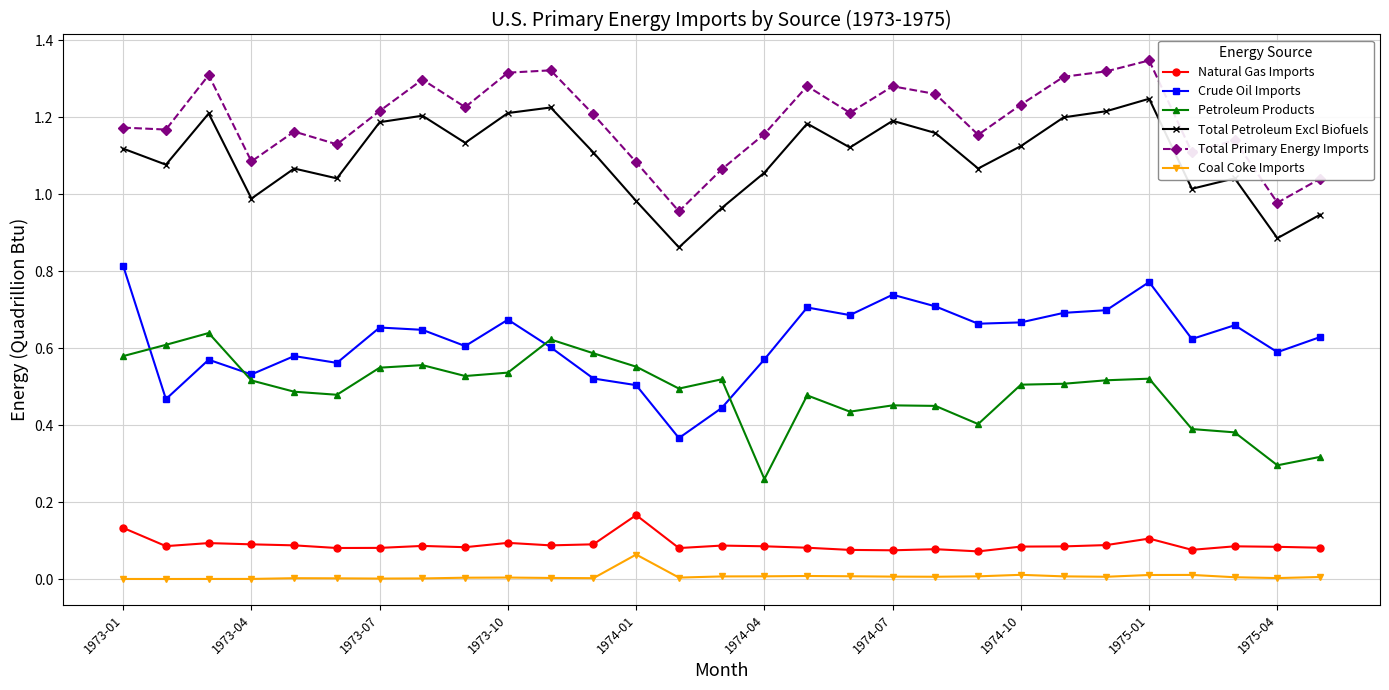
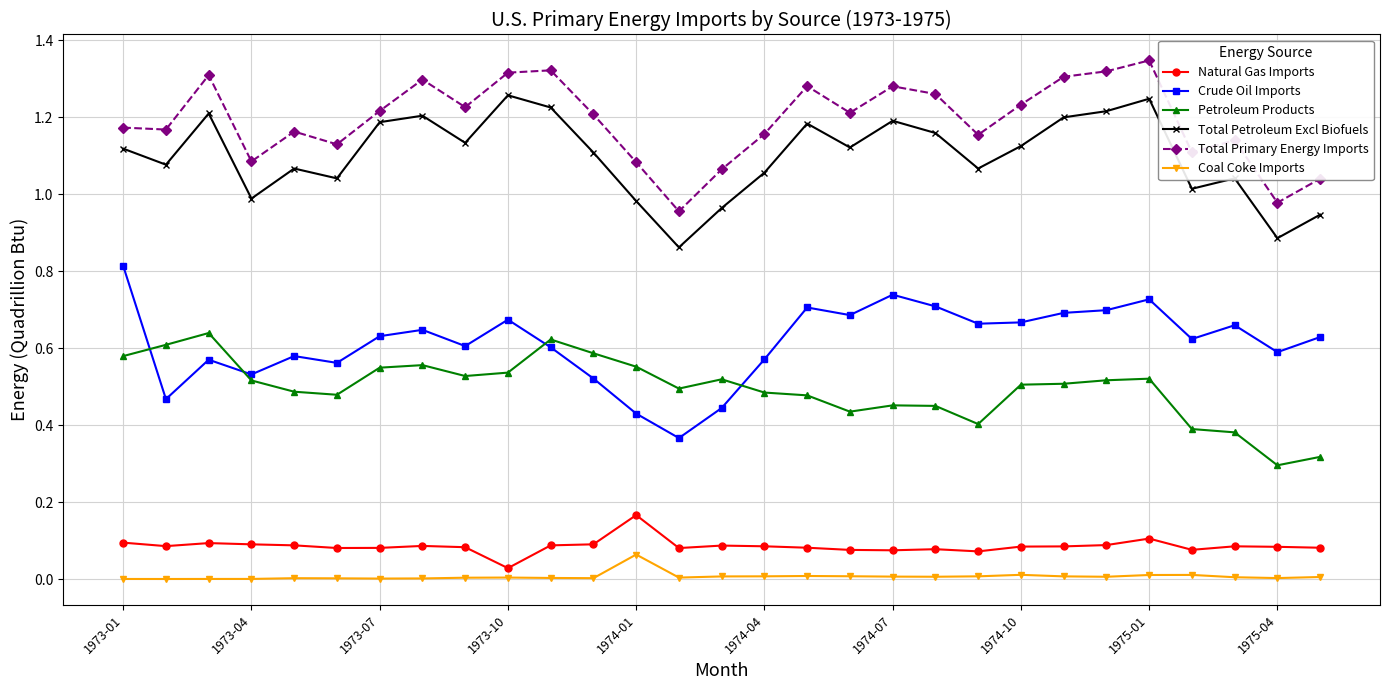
Natural Gas Imports, 1973-01: 0.13 -> 0.10
Crude Oil Imports, 1973-07: 0.65 -> 0.63
Natural Gas Imports, 1973-10: 0.09 -> 0.03
Total Petroleum Excl Biofuels, 1973-10: 1.21 -> 1.26
Crude Oil Imports, 1974-01: 0.50 -> 0.43
Petroleum Products, 1974-04: 0.26 -> 0.48
Crude Oil Imports, 1975-01: 0.77 -> 0.73
